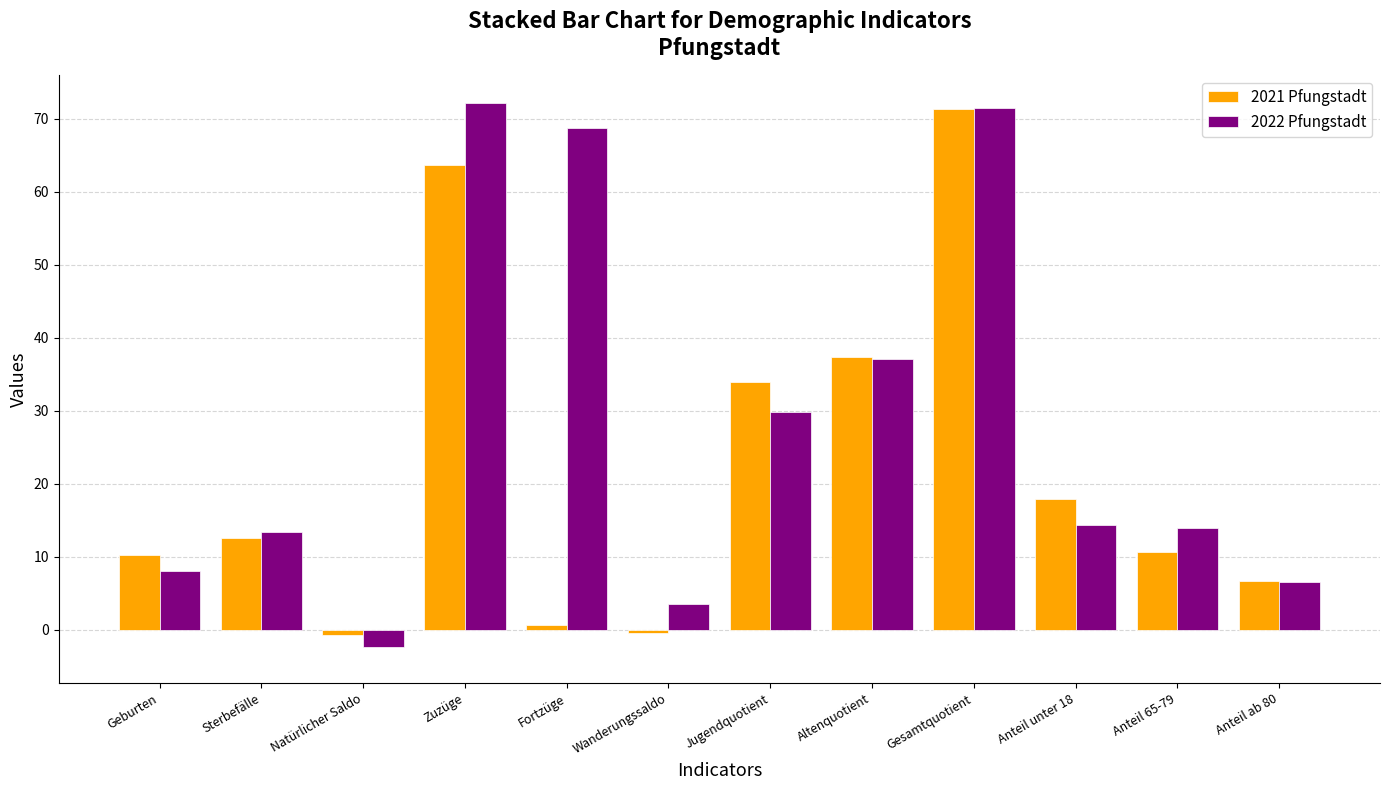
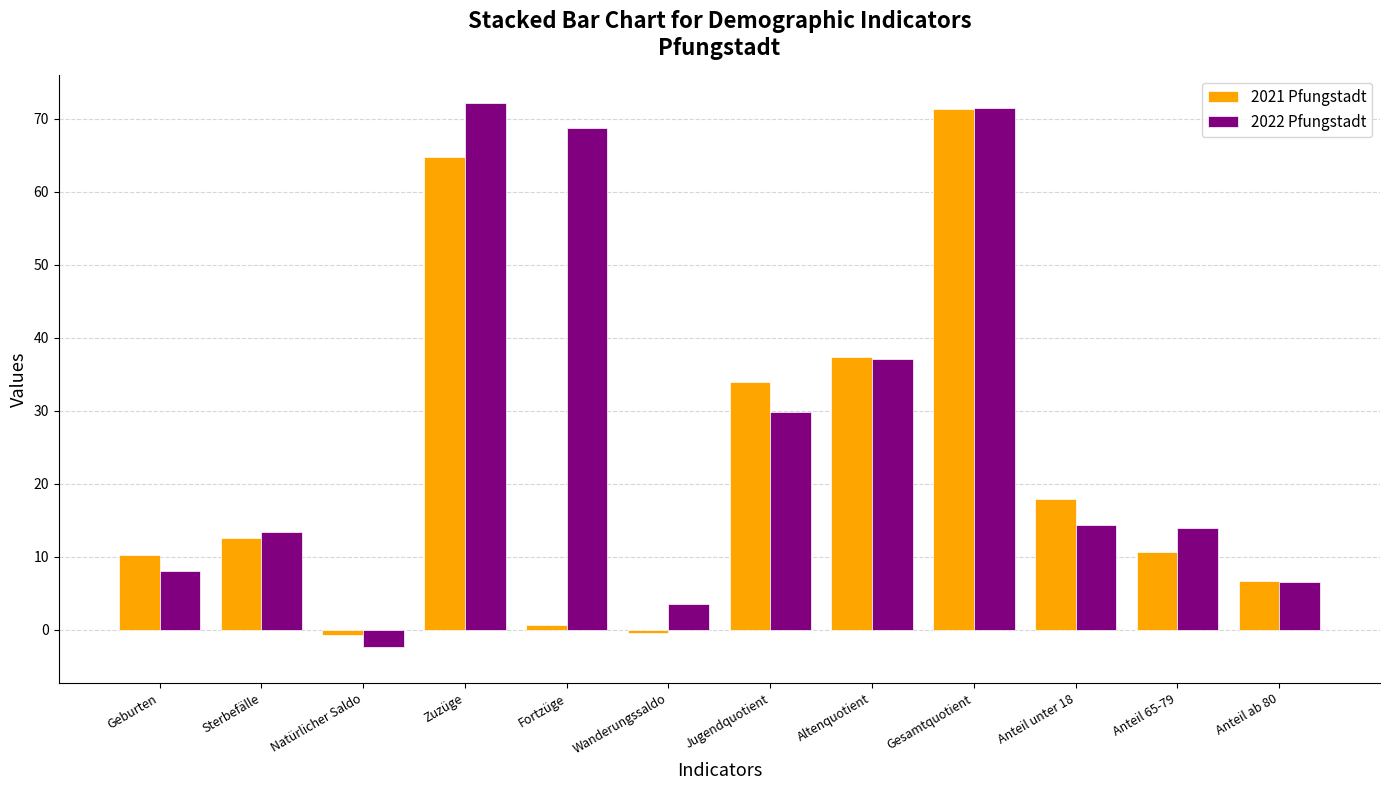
2021 Pfungstadt, Zuzüge: 64 -> 65
